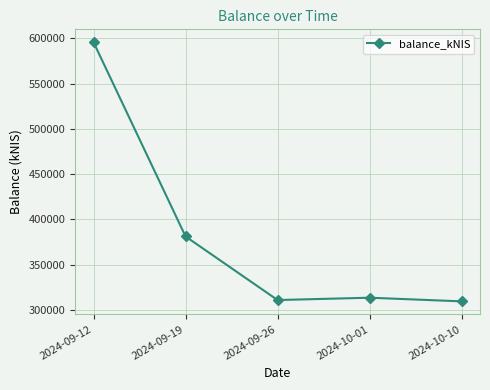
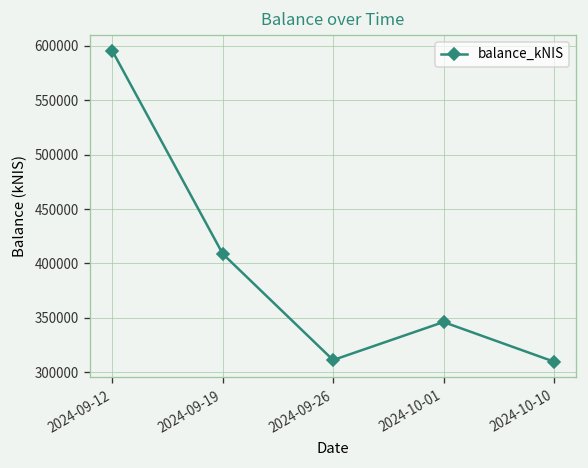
2024-09-19: 380000 -> 410000
2024-10-01: 310000 -> 350000
